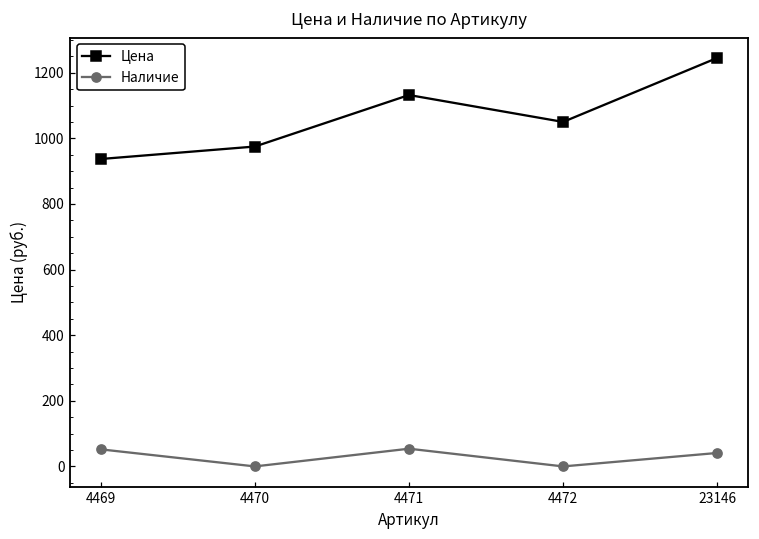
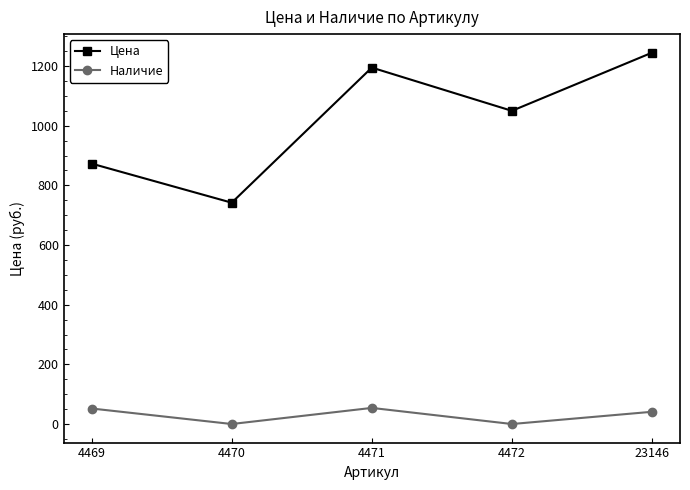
Цена, 4469: 940 -> 870
Цена, 4470: 980 -> 740
Цена, 4471: 1130 -> 1200
